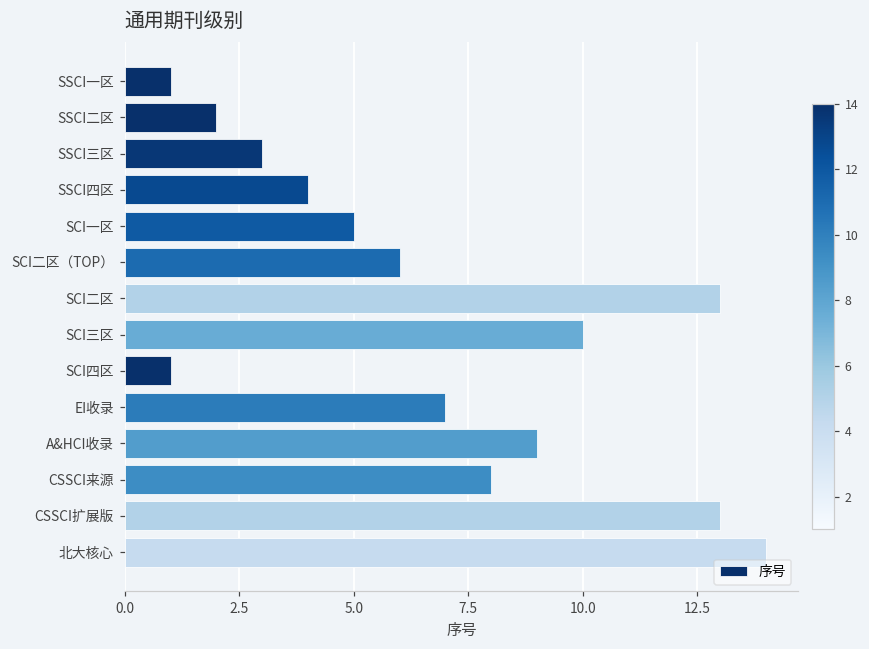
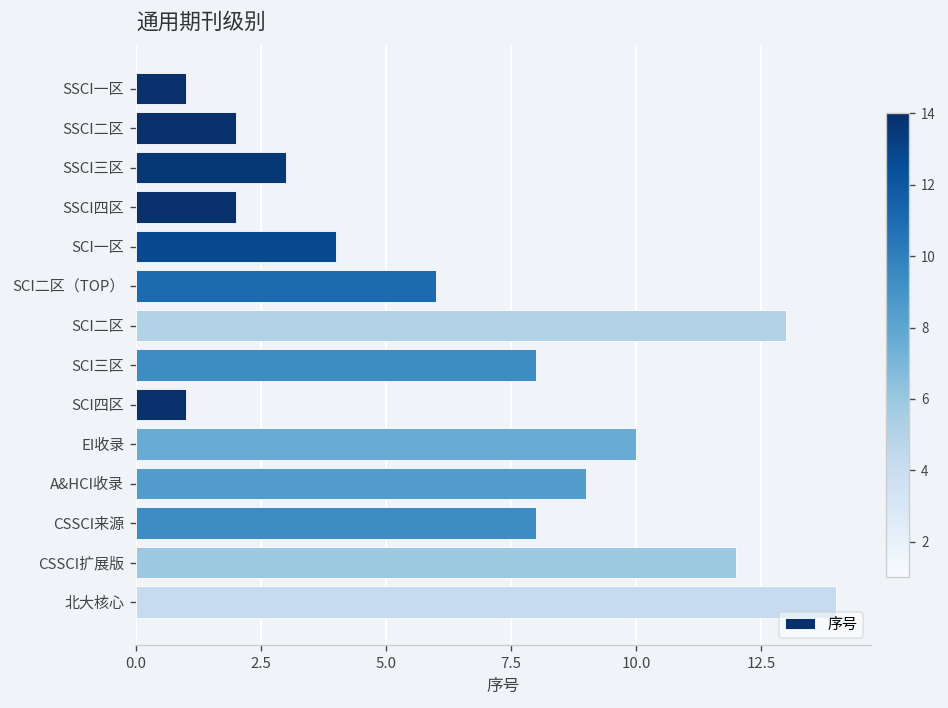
SSCI四区: 4 -> 2
SCI一区: 5 -> 4
SCI三区: 10 -> 8
EI收录: 7 -> 10
CSSCI扩展版: 13 -> 12
